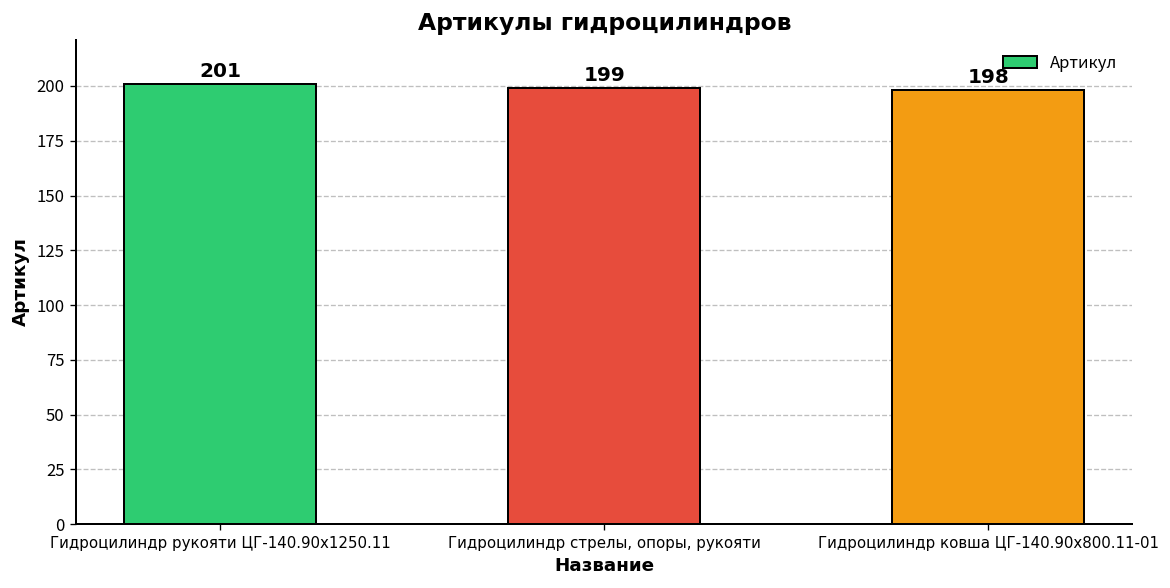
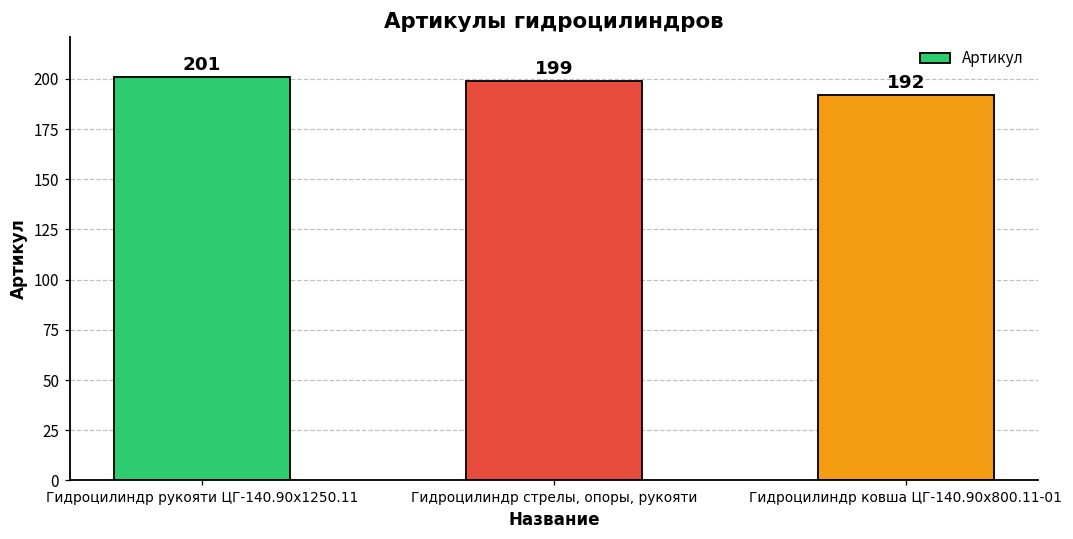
Гидроцилиндр ковша ЦГ-140.90х800.11-01: 198 -> 192
